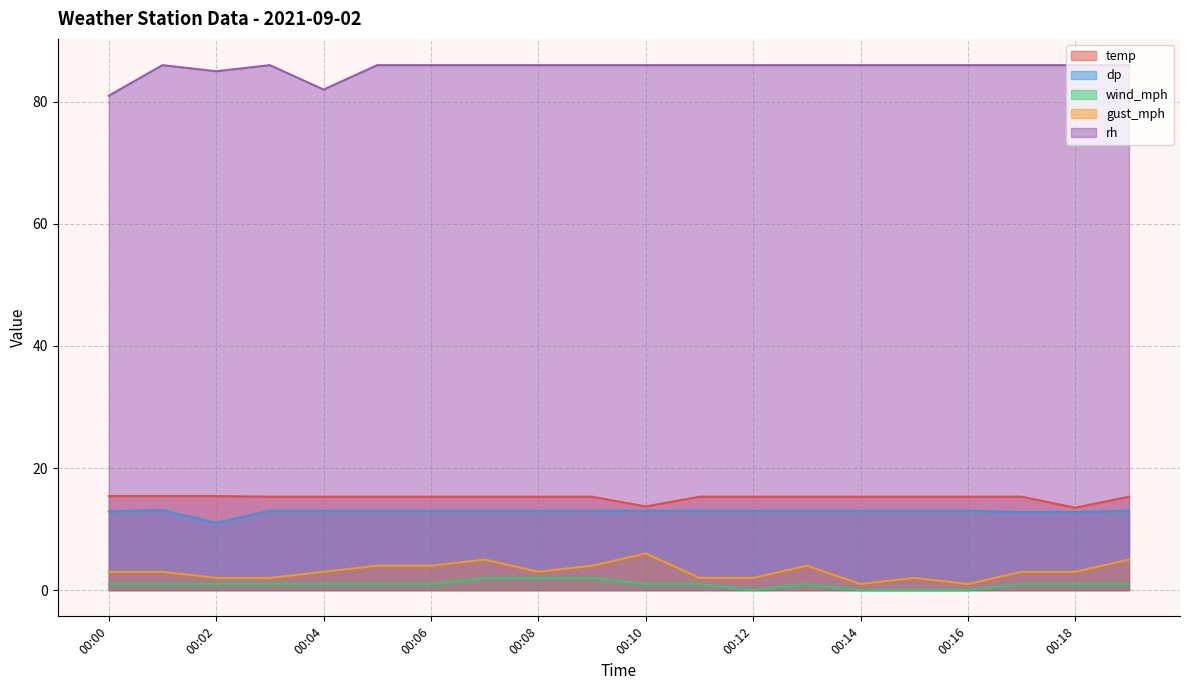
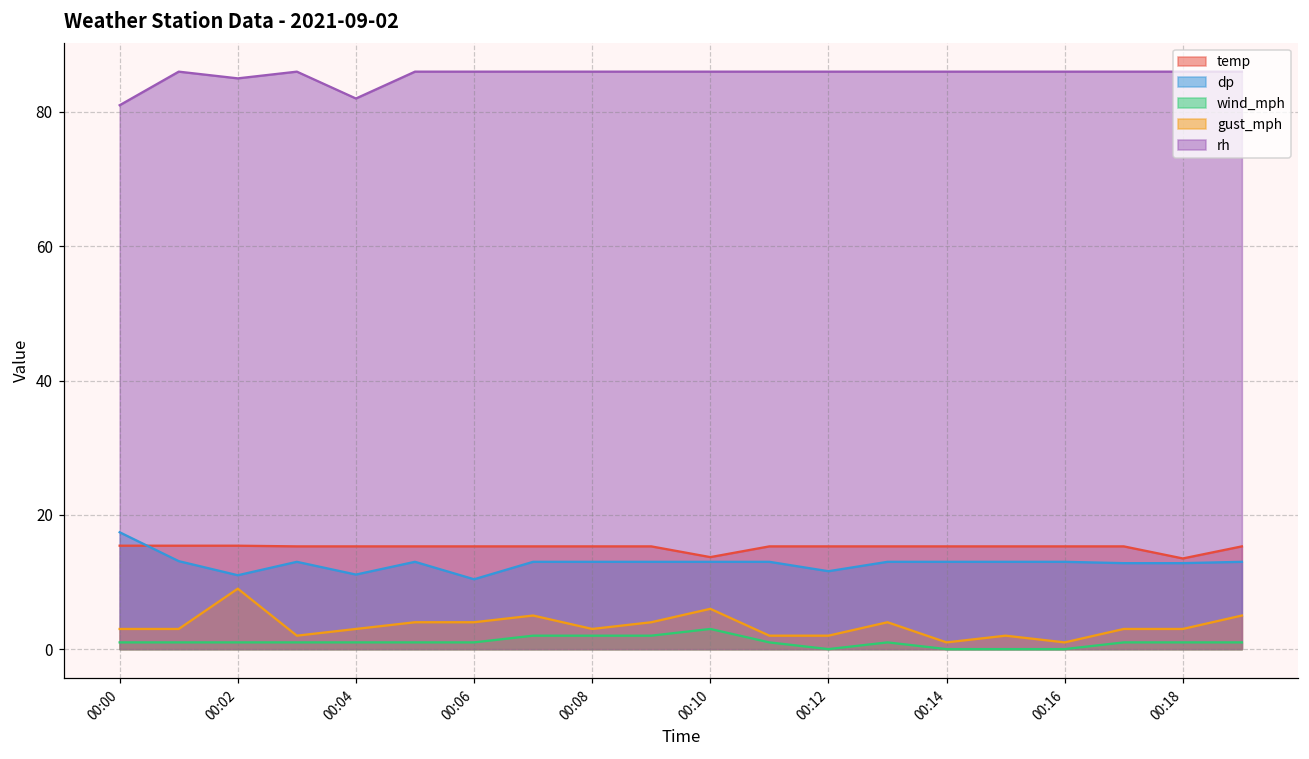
dp, 00:00: 13 -> 17
gust_mph, 00:02: 2 -> 9
dp, 00:04: 13 -> 11
dp, 00:06: 13 -> 10
wind_mph, 00:10: 1 -> 3
dp, 00:12: 13 -> 12
